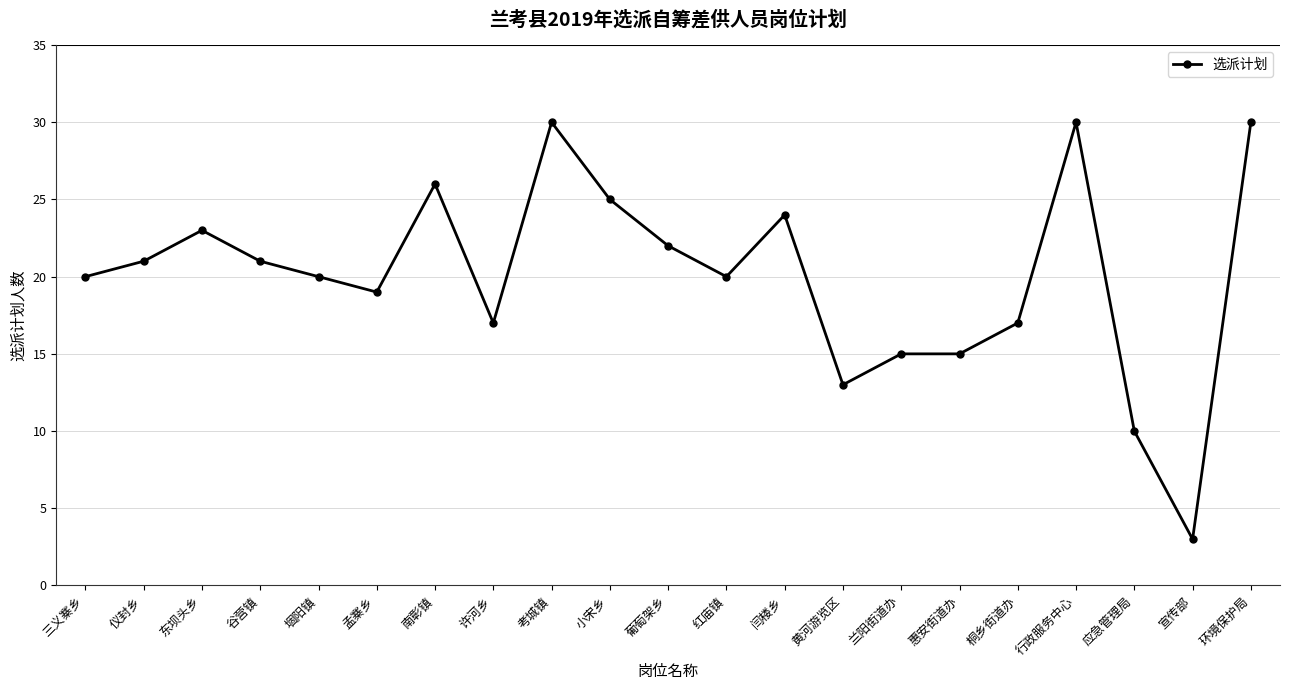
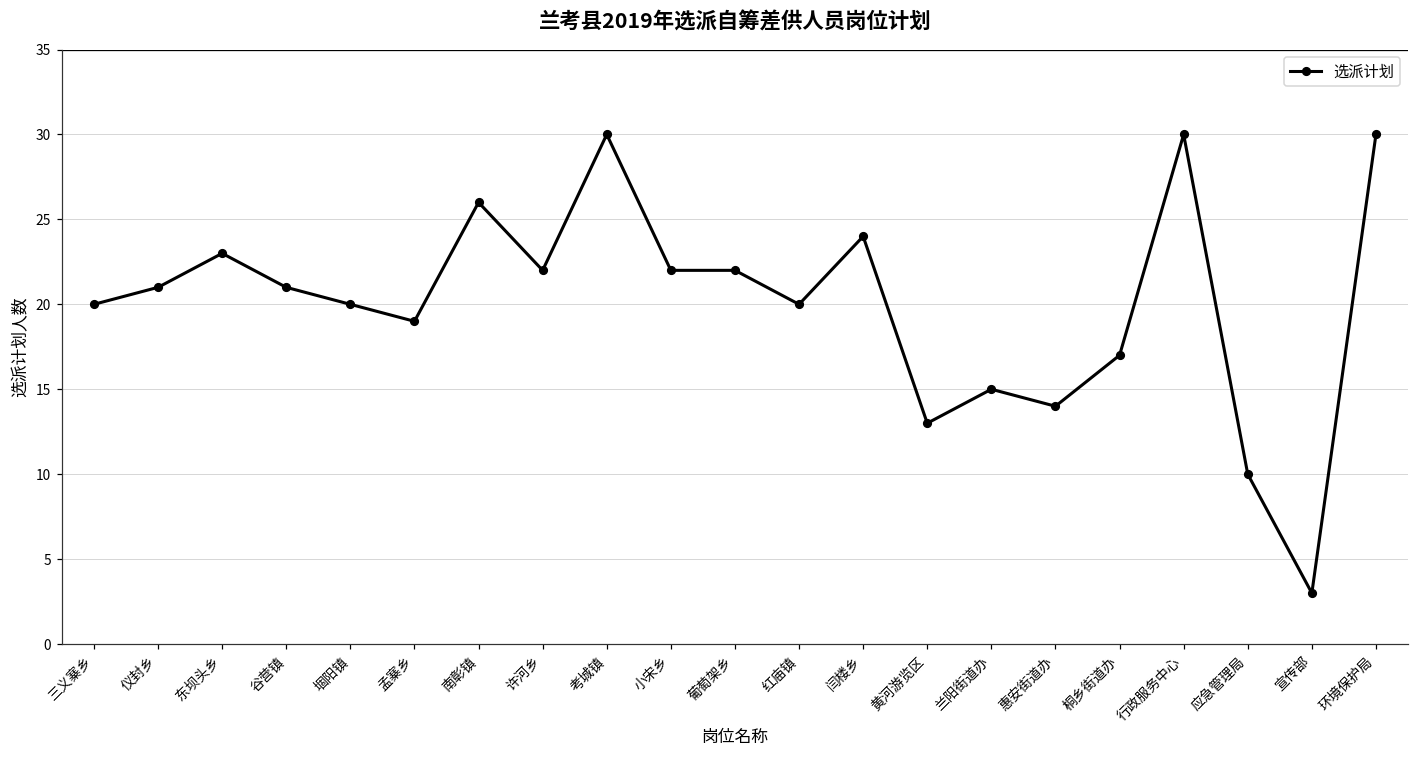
许河乡: 17 -> 22
小宋乡: 25 -> 22
惠安街道办: 15 -> 14
